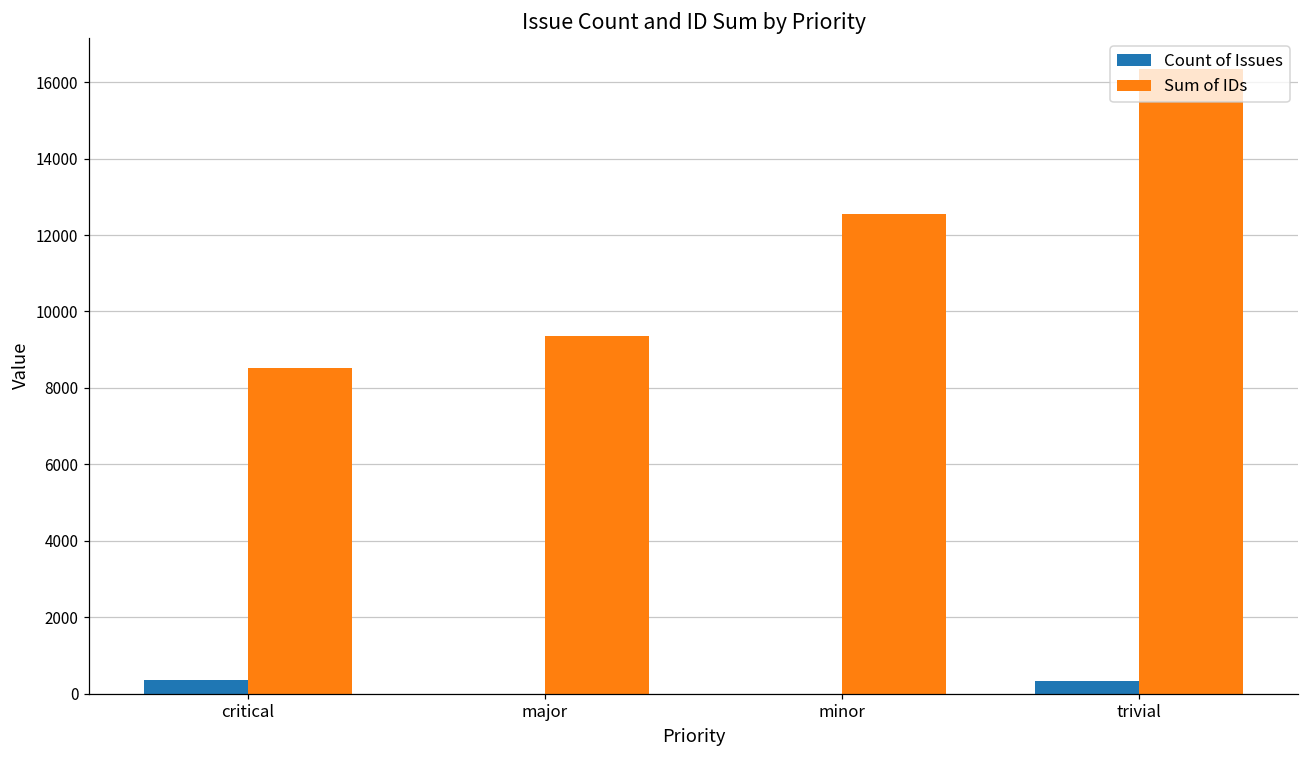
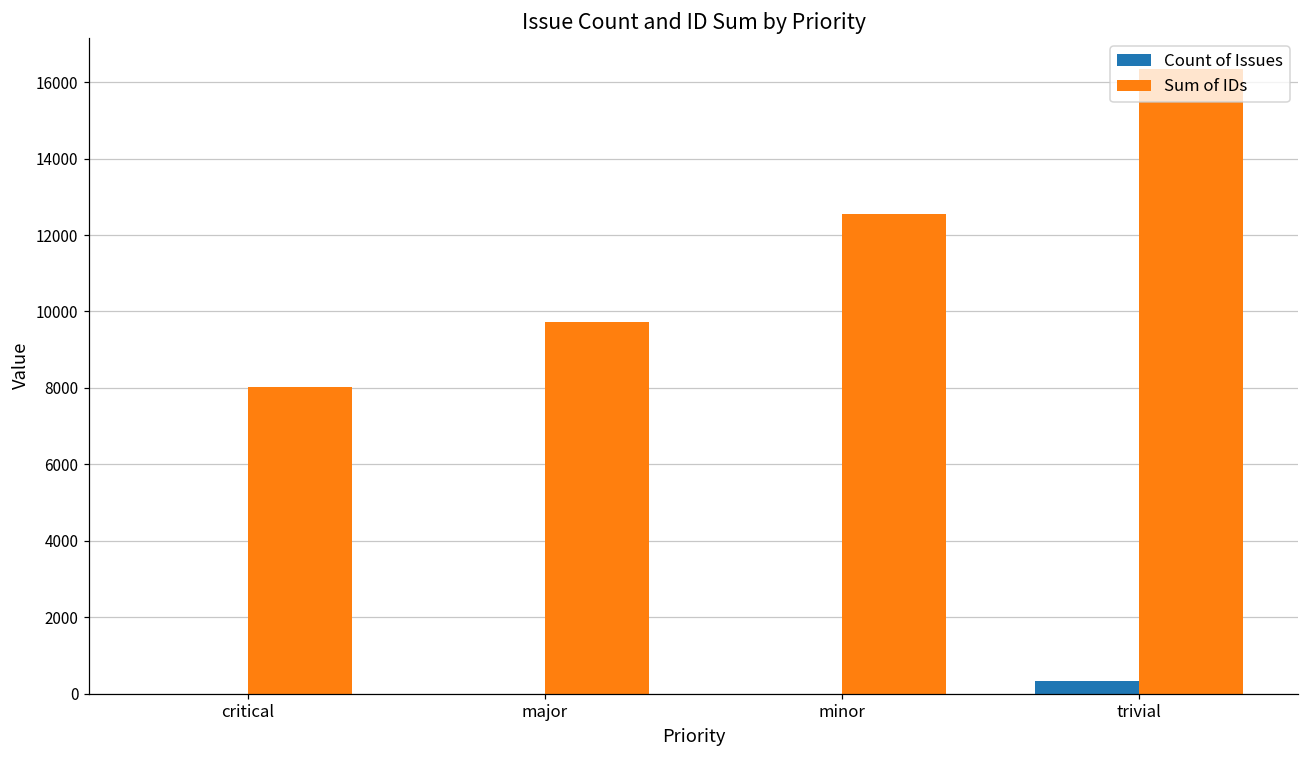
Count of Issues, critical: 400 -> 0
Sum of IDs, critical: 8500 -> 8000
Sum of IDs, major: 9400 -> 9700
